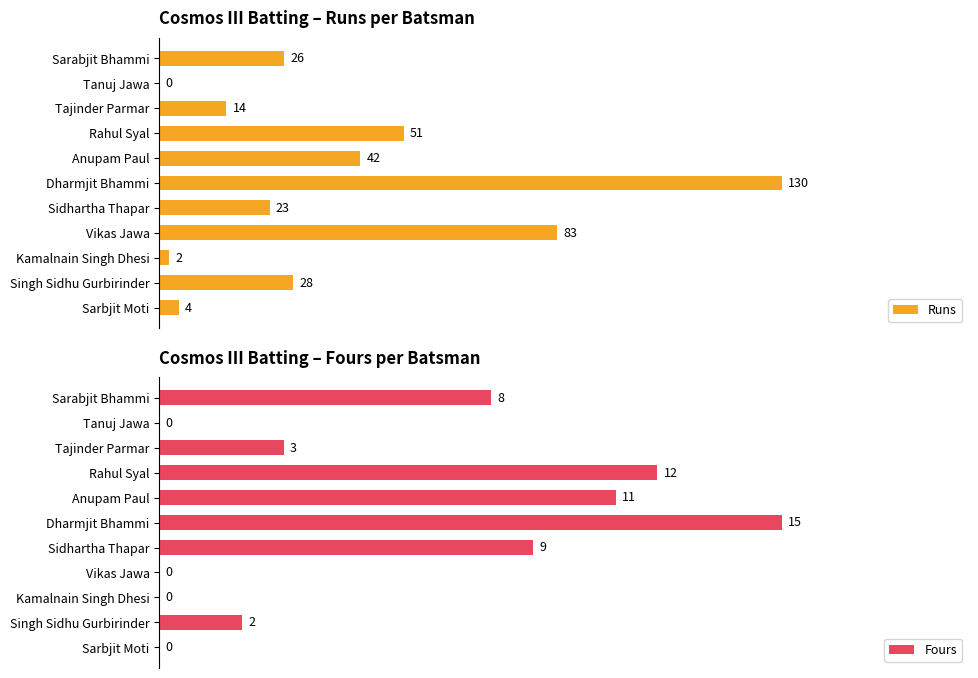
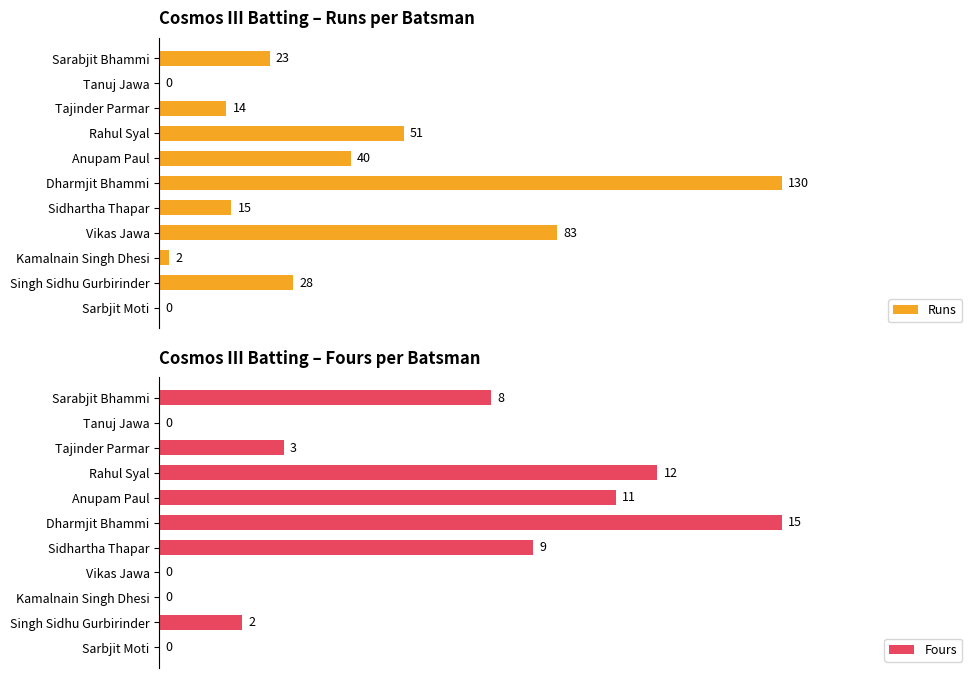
Cosmos III Batting – Runs per Batsman, Sarabjit Bhammi: 26 -> 23
Cosmos III Batting – Runs per Batsman, Anupam Paul: 42 -> 40
Cosmos III Batting – Runs per Batsman, Sidhartha Thapar: 23 -> 15
Cosmos III Batting – Runs per Batsman, Sarbjit Moti: 4 -> 0
